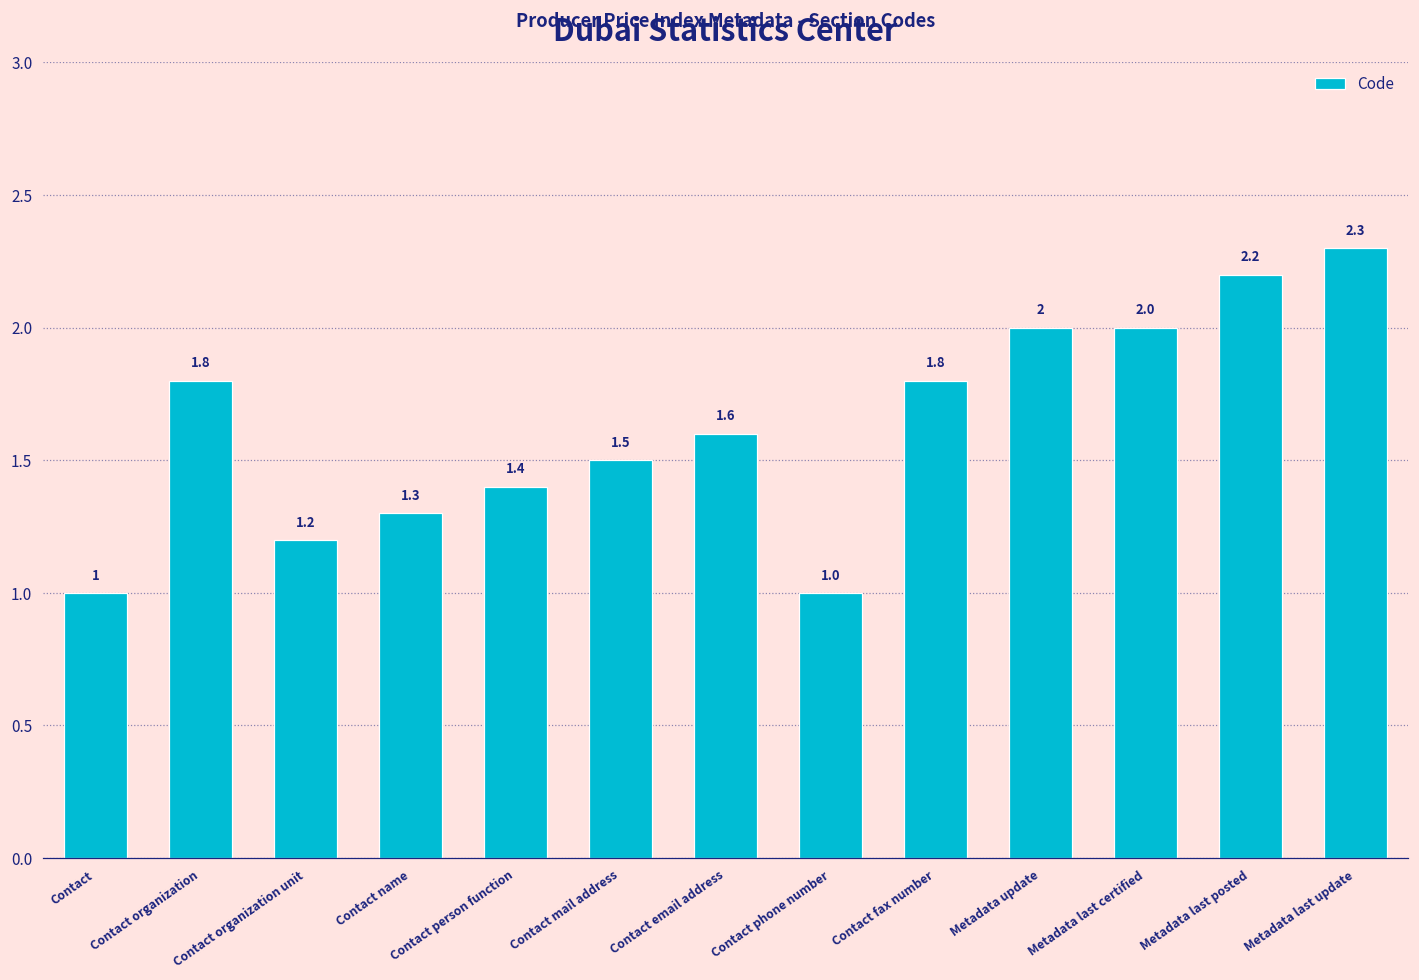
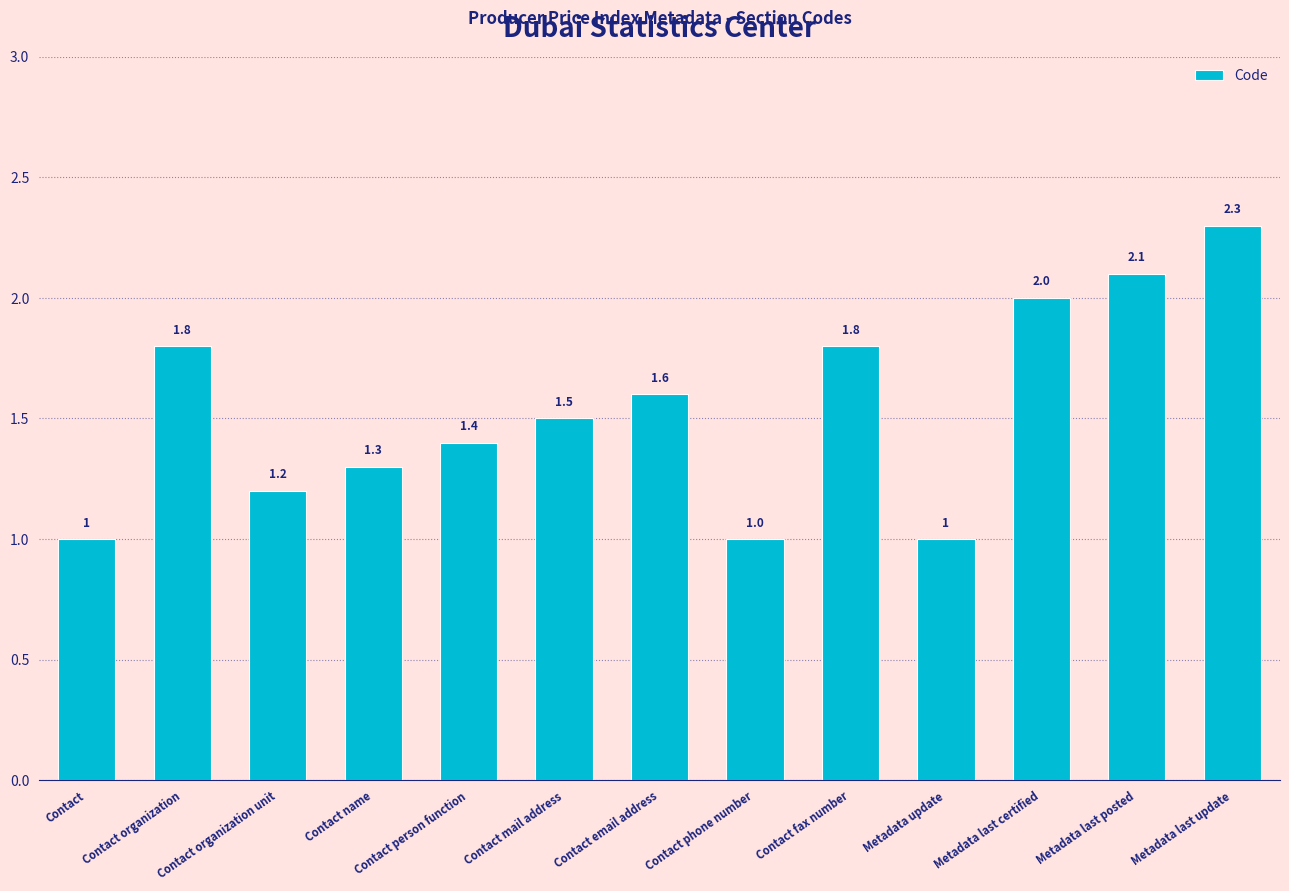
Metadata update: 2 -> 1
Metadata last posted: 2.2 -> 2.1
